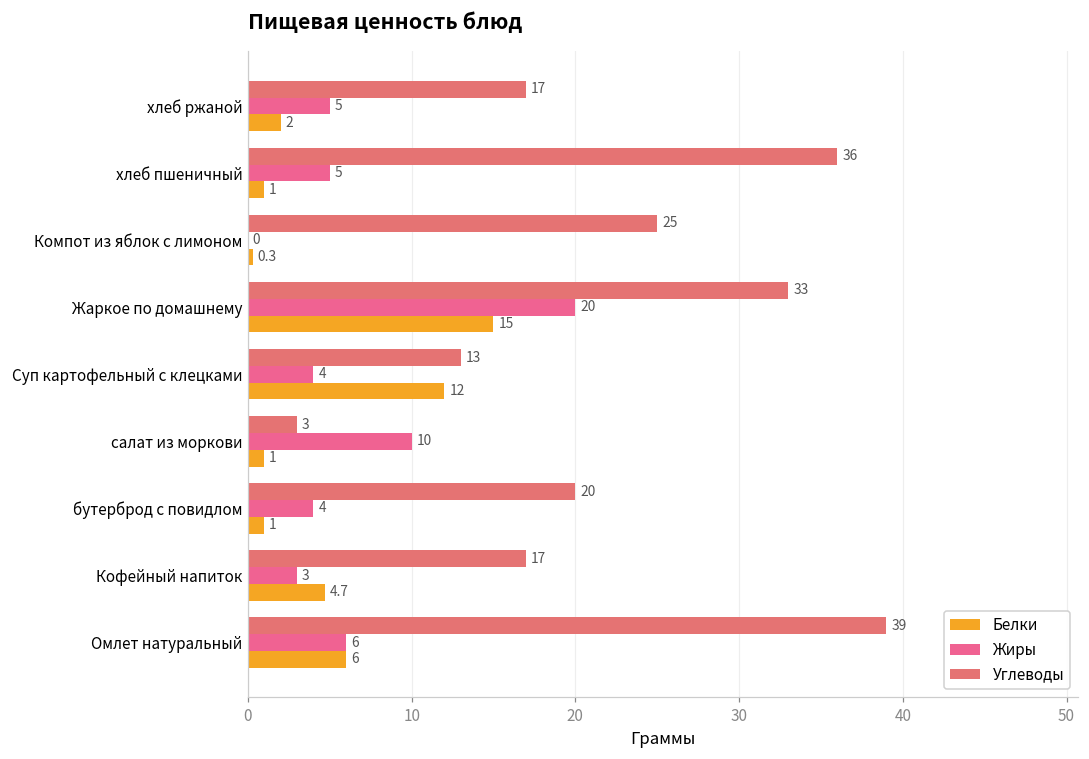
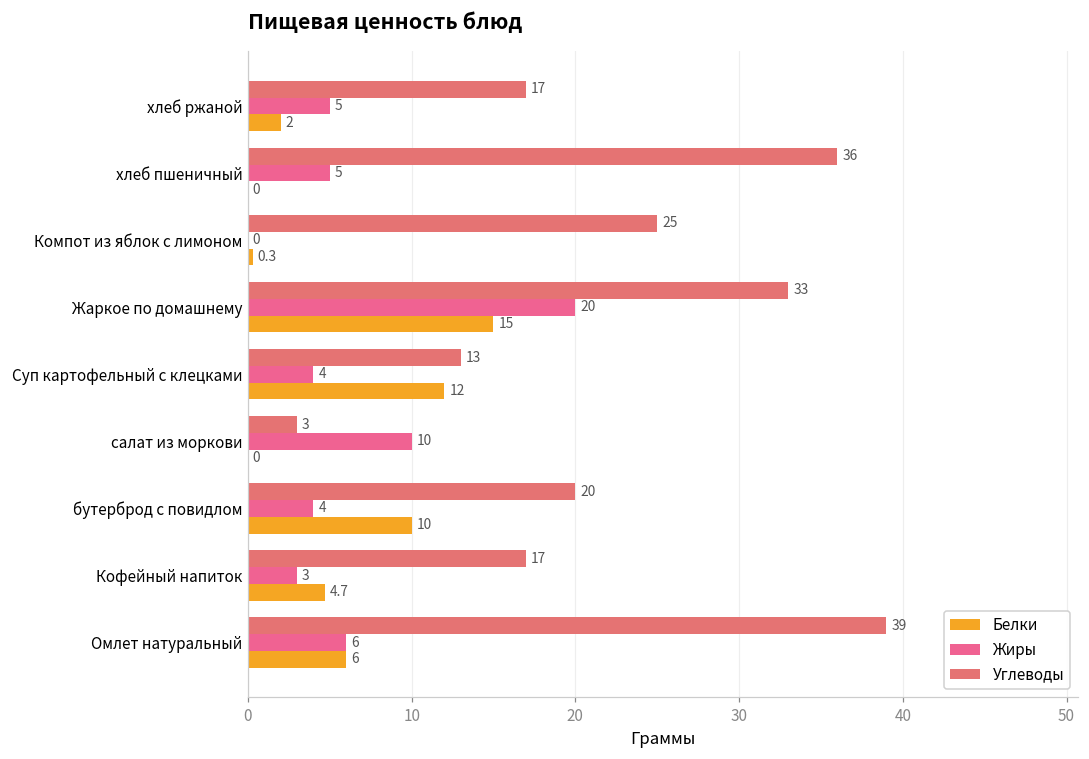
Белки, хлеб пшеничный: 1 -> 0
Белки, салат из моркови: 1 -> 0
Белки, бутерброд с повидлом: 1 -> 10
